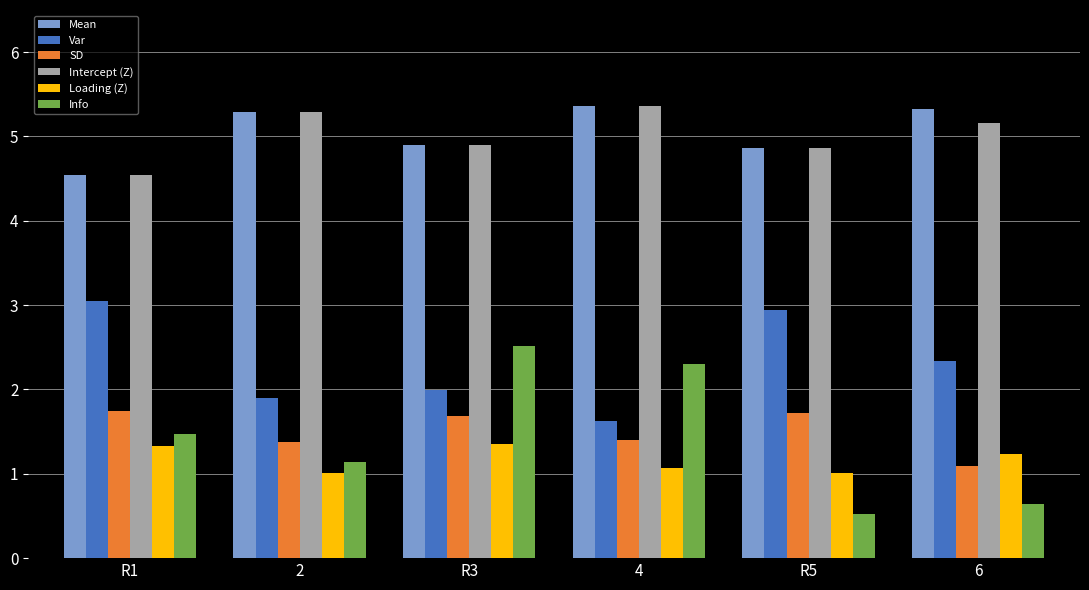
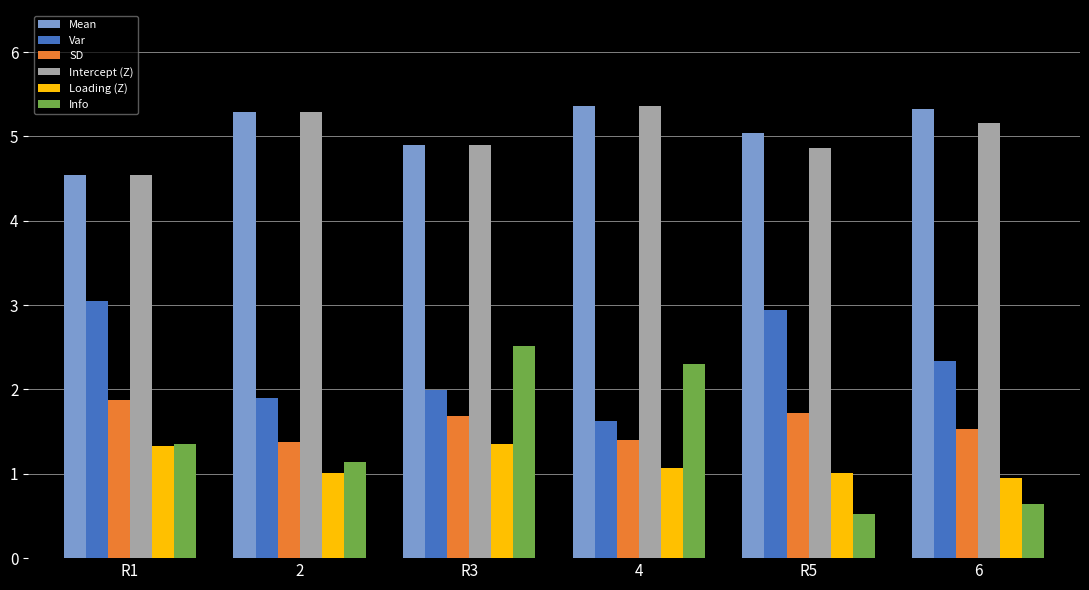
SD, R1: 1.7 -> 1.9
Info, R1: 1.5 -> 1.4
Mean, R5: 4.9 -> 5.0
SD, 6: 1.1 -> 1.5
Loading (Z), 6: 1.2 -> 1.0
